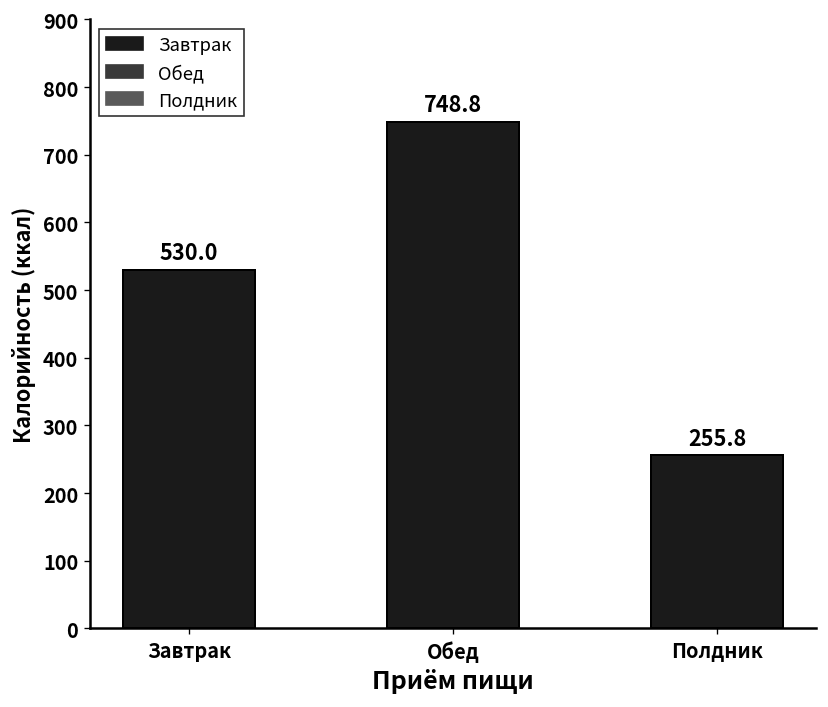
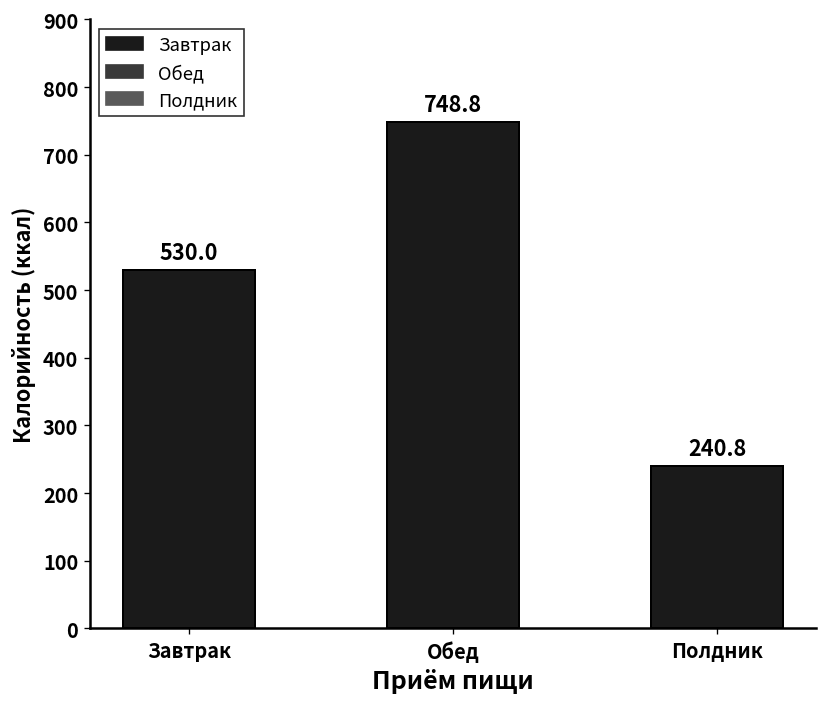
Полдник: 255.8 -> 240.8
